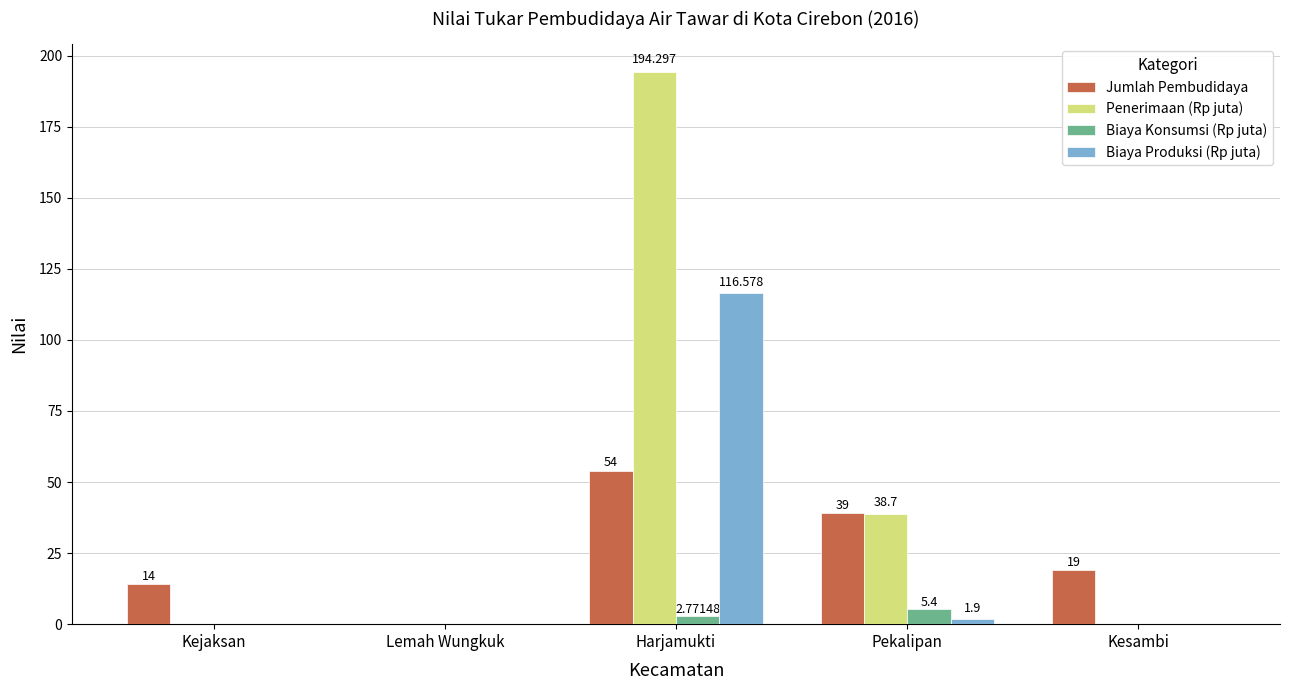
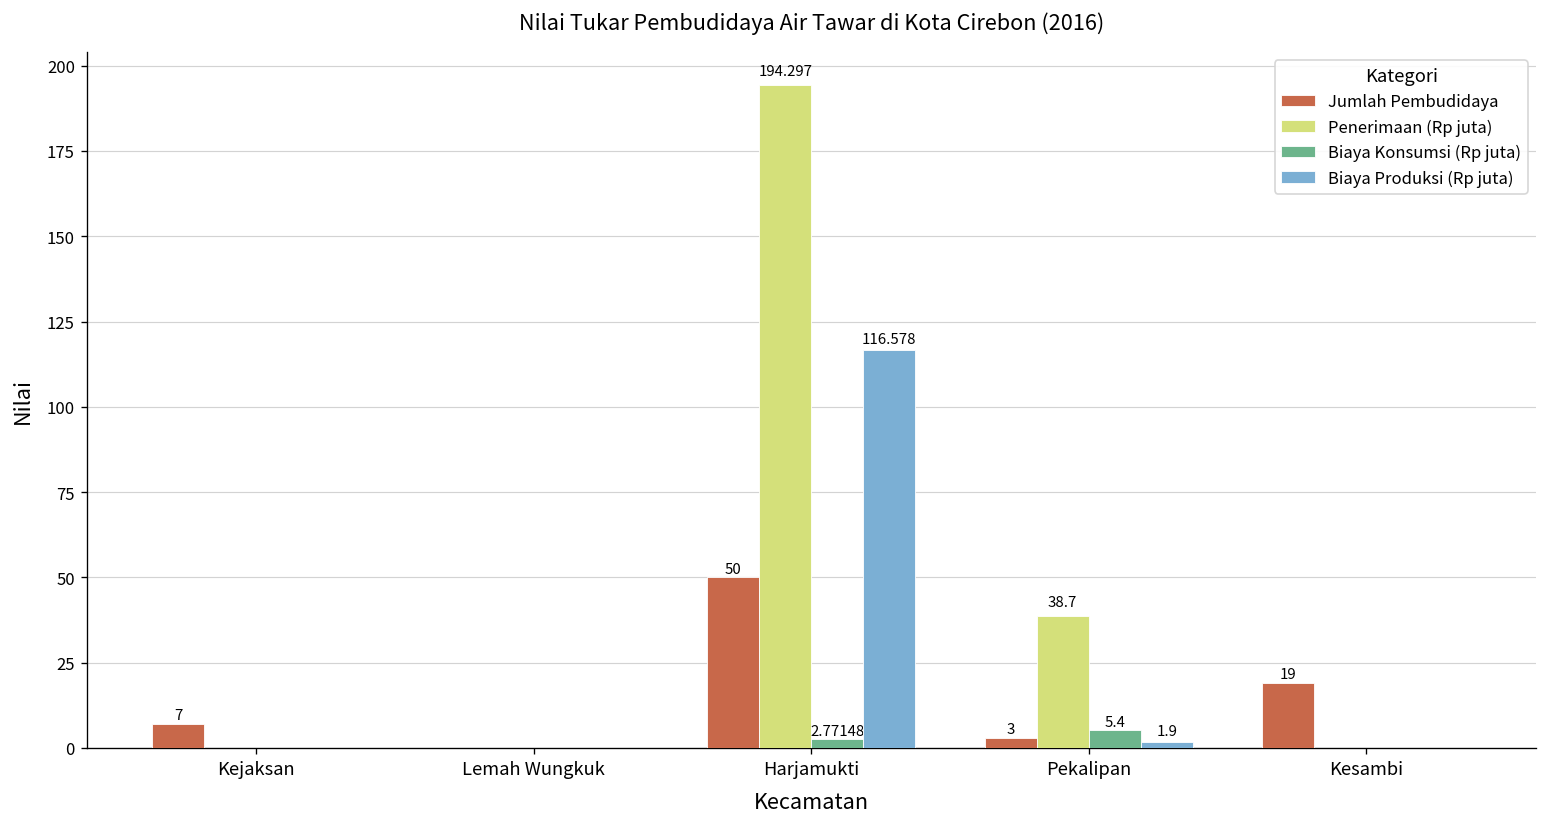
Jumlah Pembudidaya, Kejaksan: 14 -> 7
Jumlah Pembudidaya, Harjamukti: 54 -> 50
Jumlah Pembudidaya, Pekalipan: 39 -> 3
